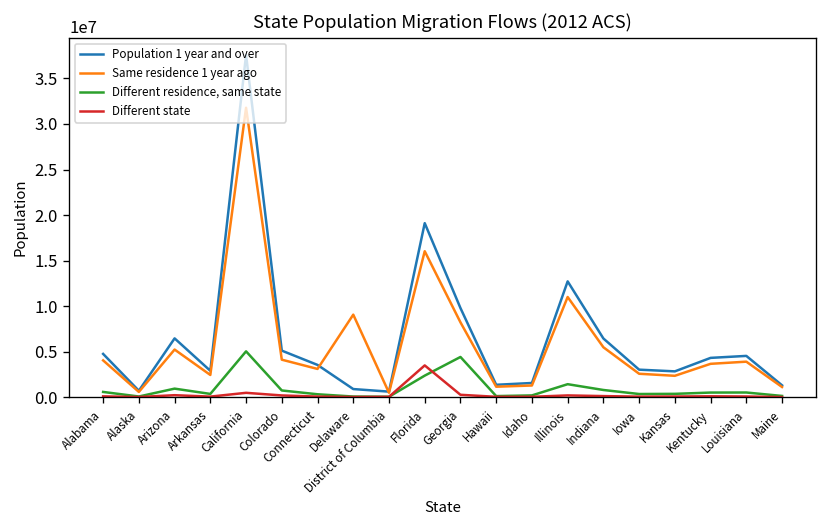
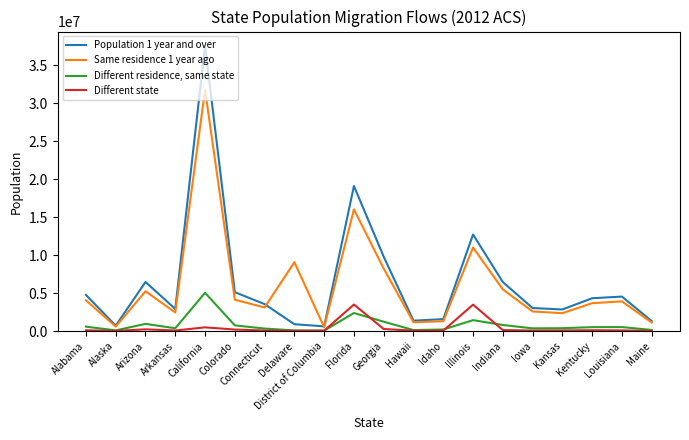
Different residence, same state, Georgia: 4000000 -> 1000000
Different state, Illinois: 0 -> 3000000
